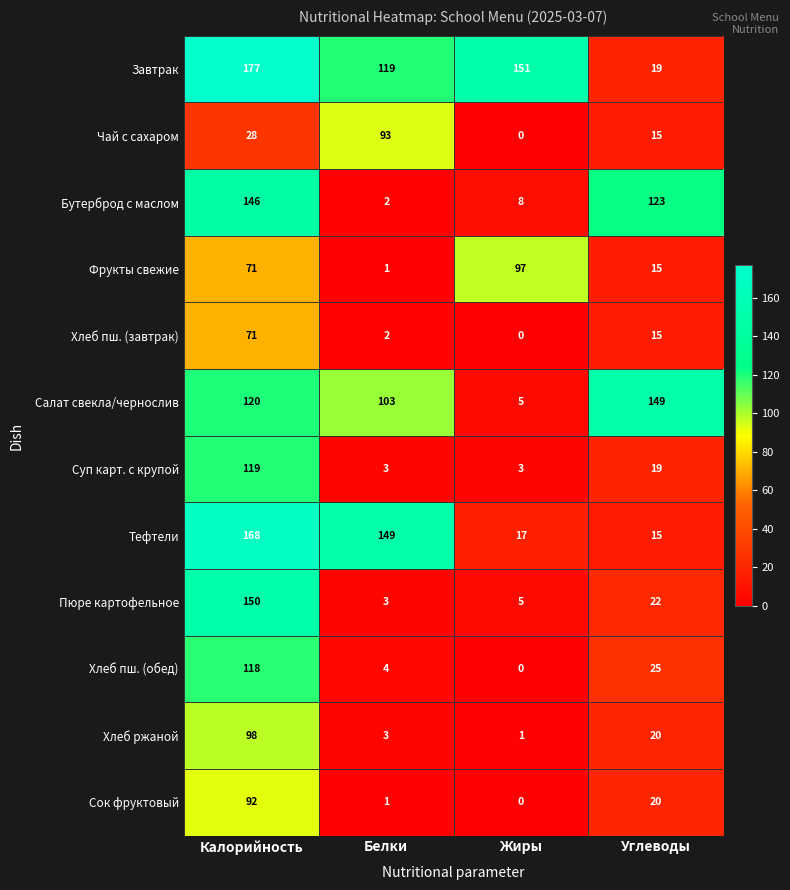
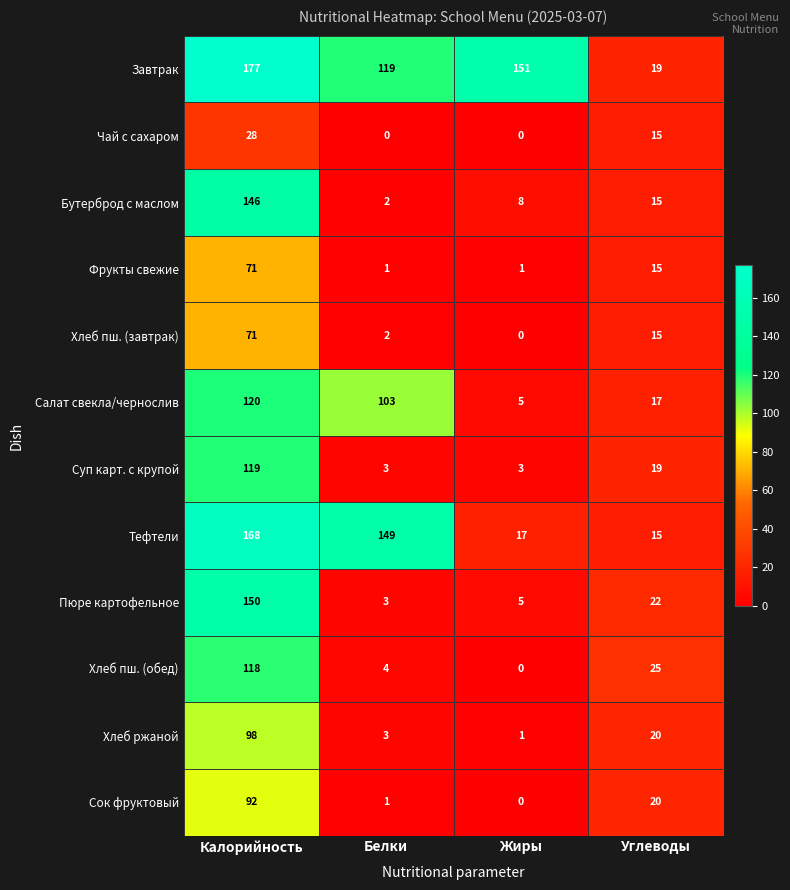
Чай с сахаром, Белки: 93 -> 0
Бутерброд с маслом, Углеводы: 123 -> 15
Фрукты свежие, Жиры: 97 -> 1
Салат свекла/чернослив, Углеводы: 149 -> 17
